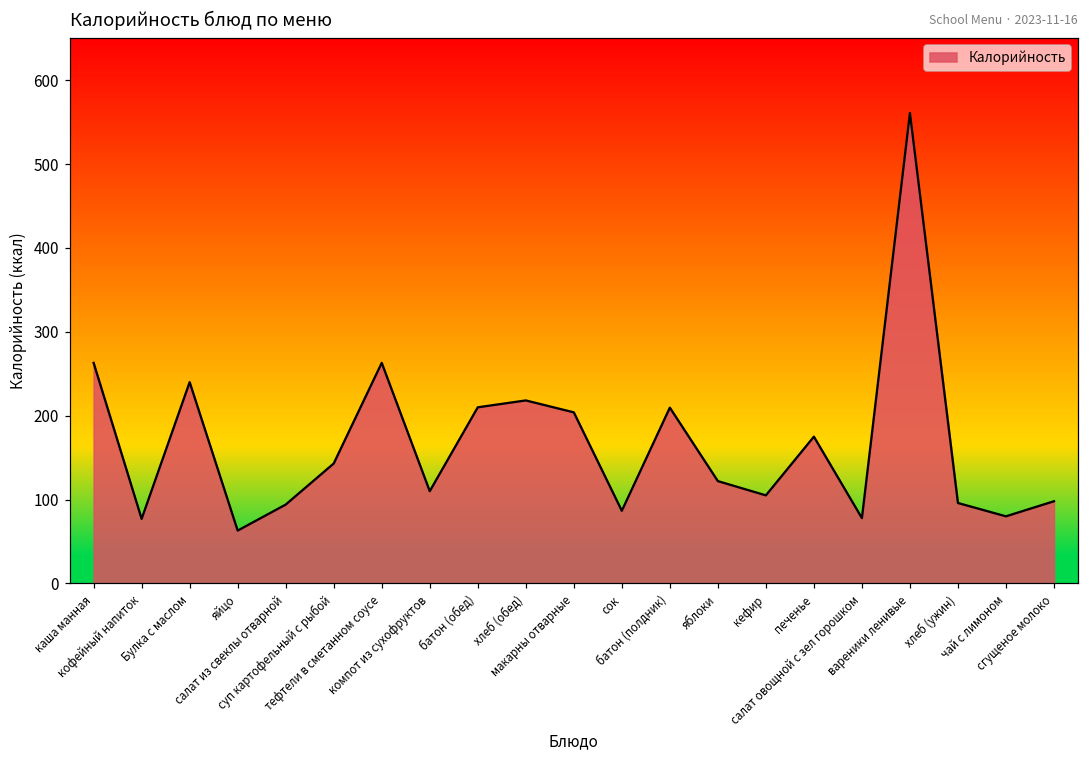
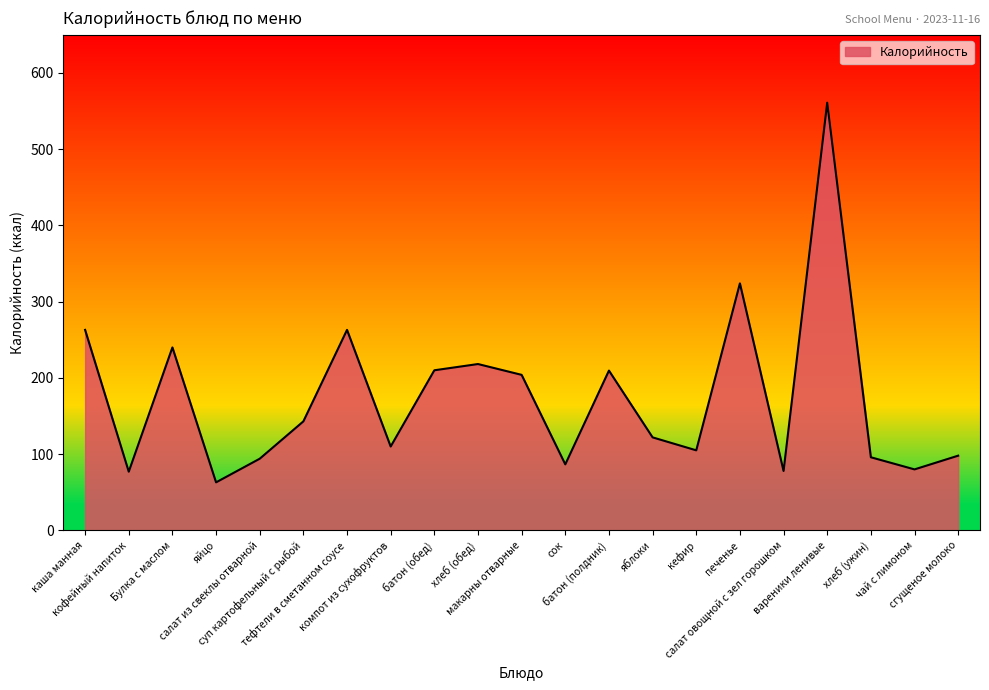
печенье: 180 -> 320
